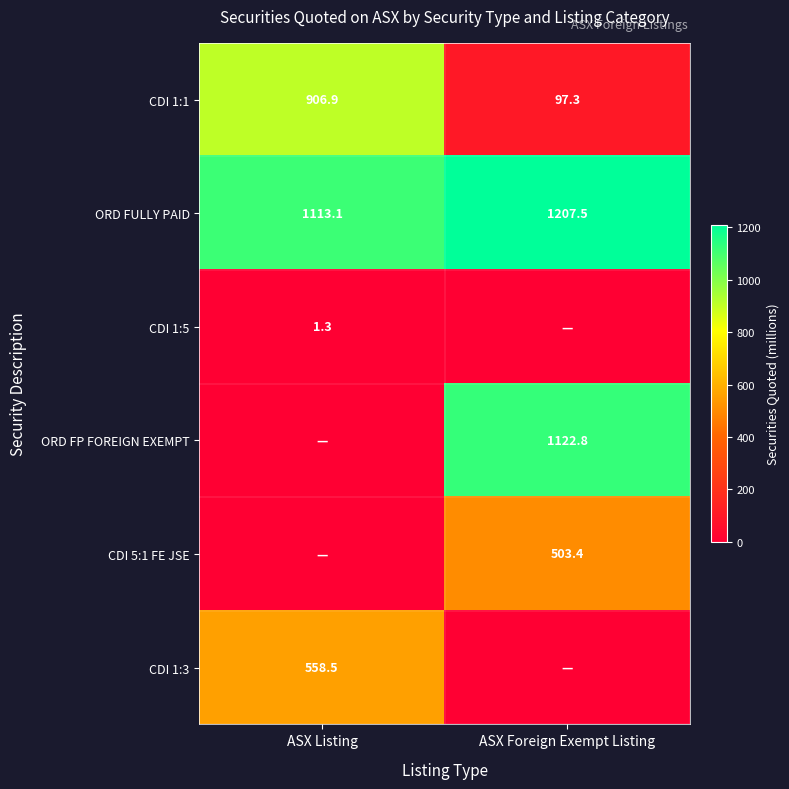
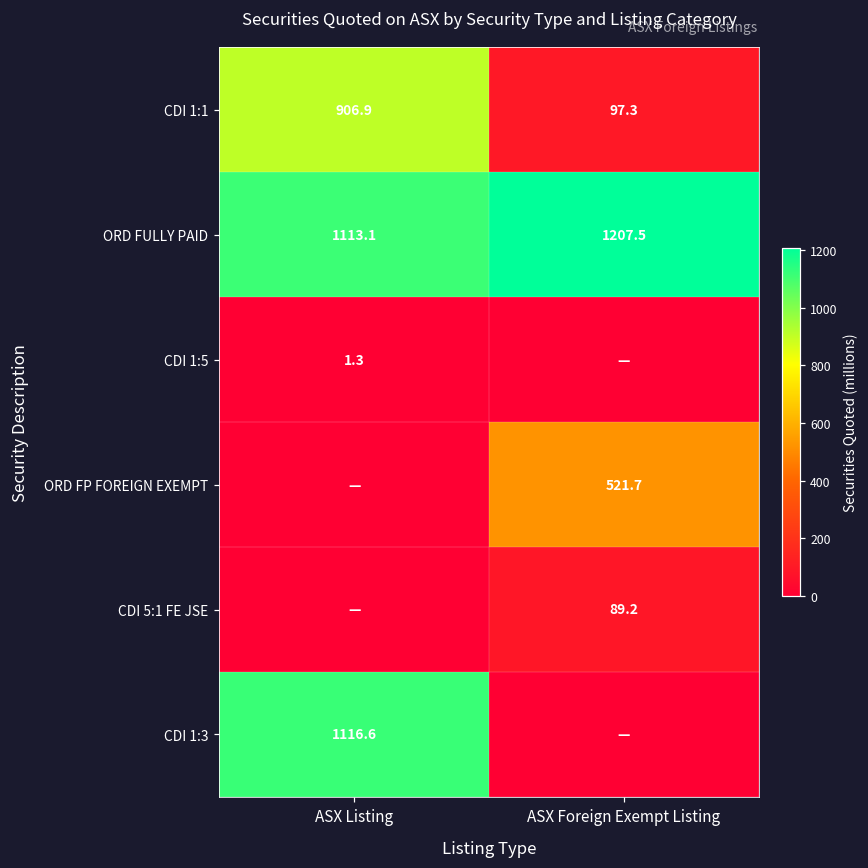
ORD FP FOREIGN EXEMPT, ASX Foreign Exempt Listing: 1122.8 -> 521.7
CDI 5:1 FE JSE, ASX Foreign Exempt Listing: 503.4 -> 89.2
CDI 1:3, ASX Listing: 558.5 -> 1116.6
